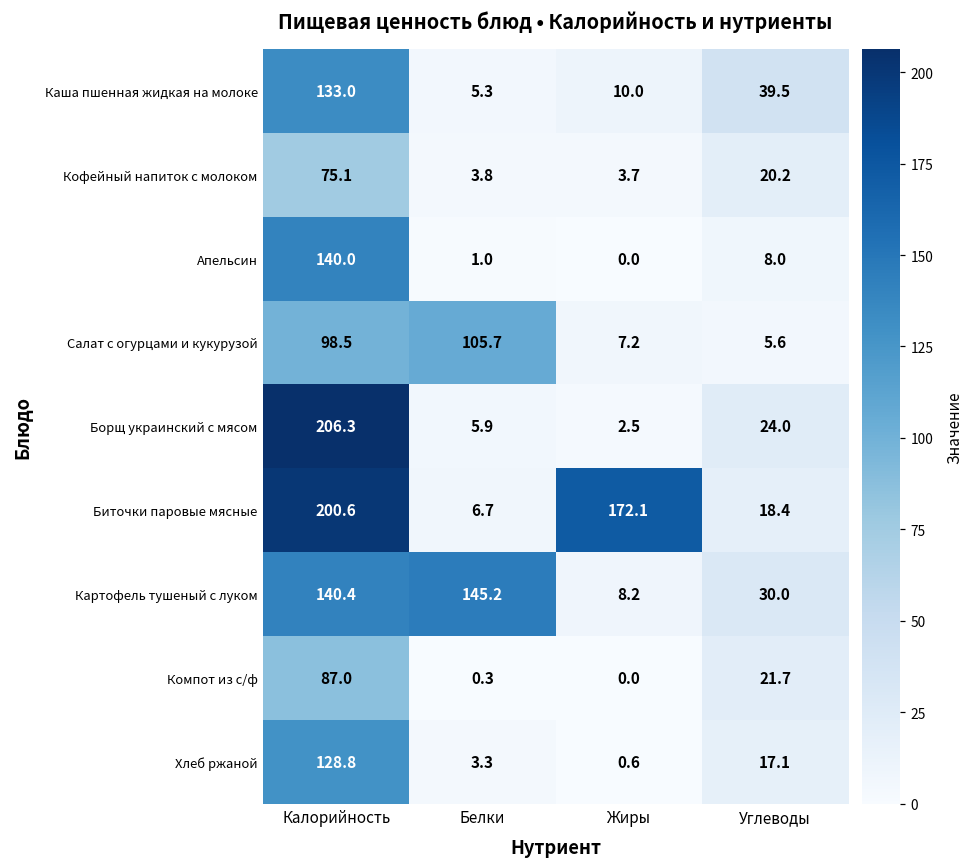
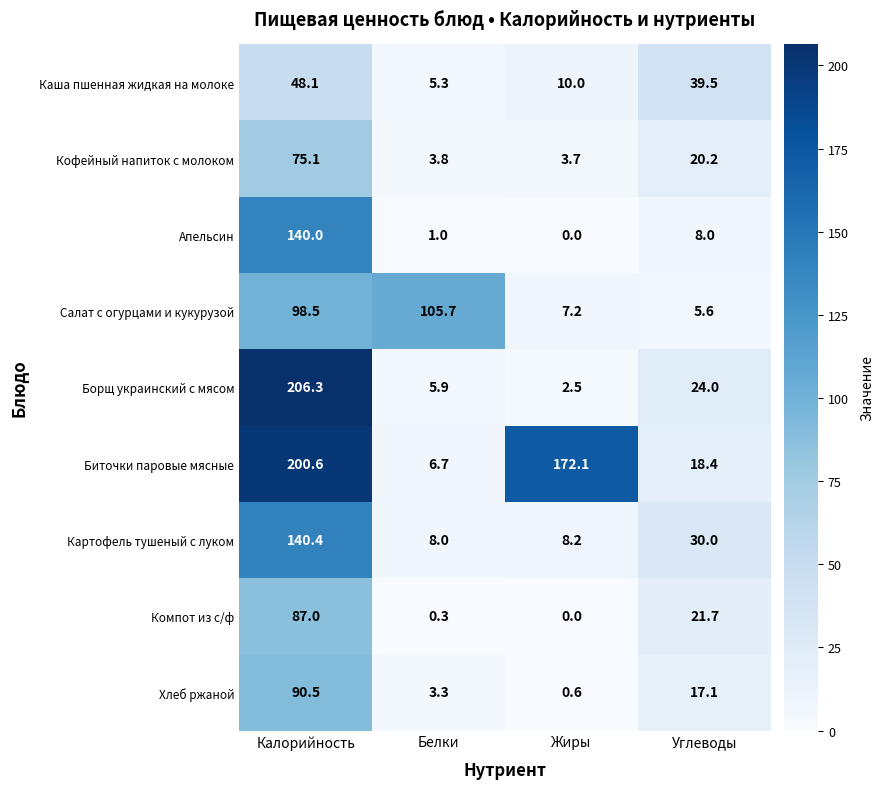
Каша пшенная жидкая на молоке, Калорийность: 133.0 -> 48.1
Картофель тушеный с луком, Белки: 145.2 -> 8.0
Хлеб ржаной, Калорийность: 128.8 -> 90.5
